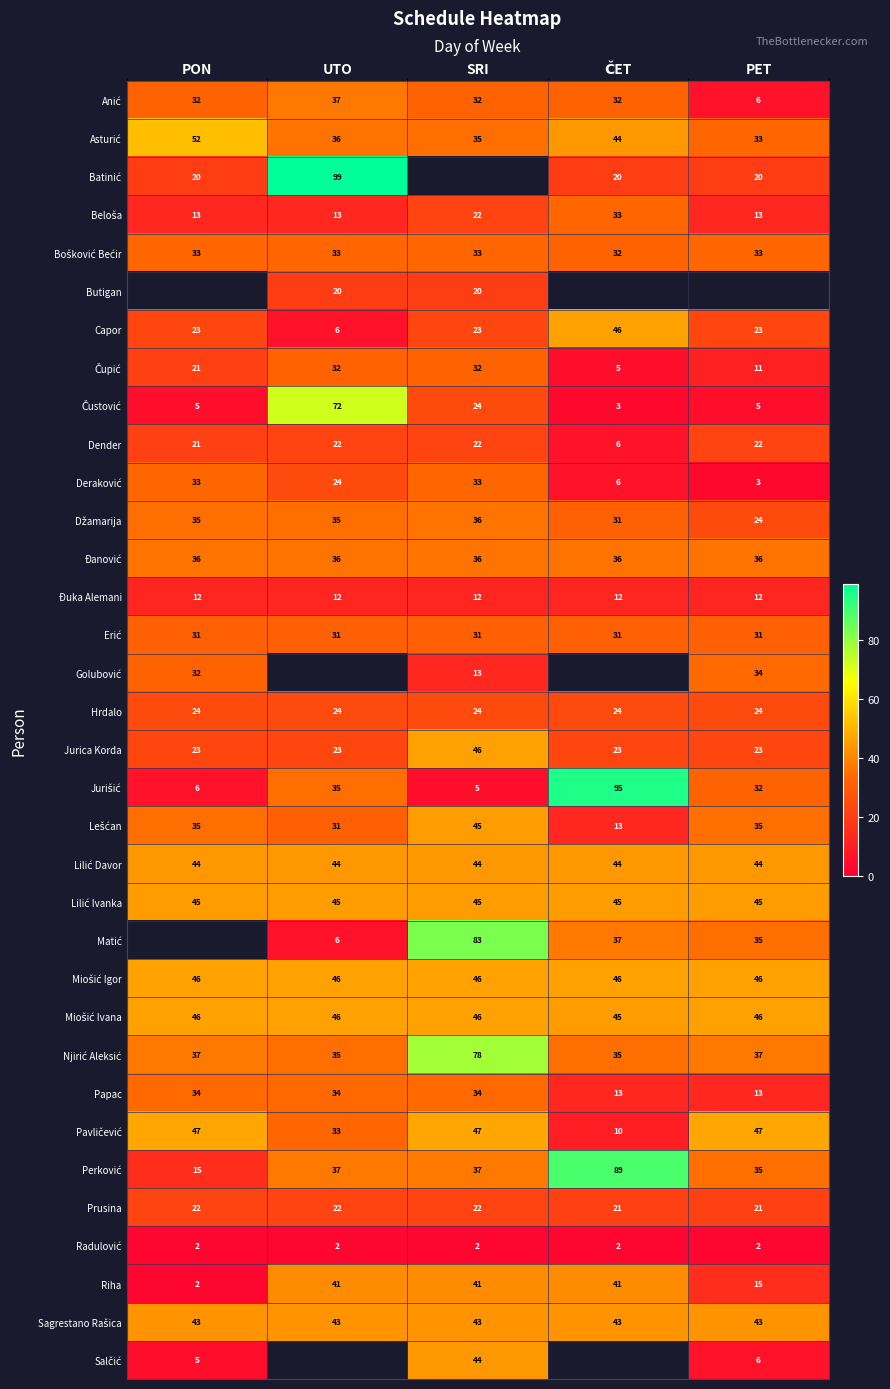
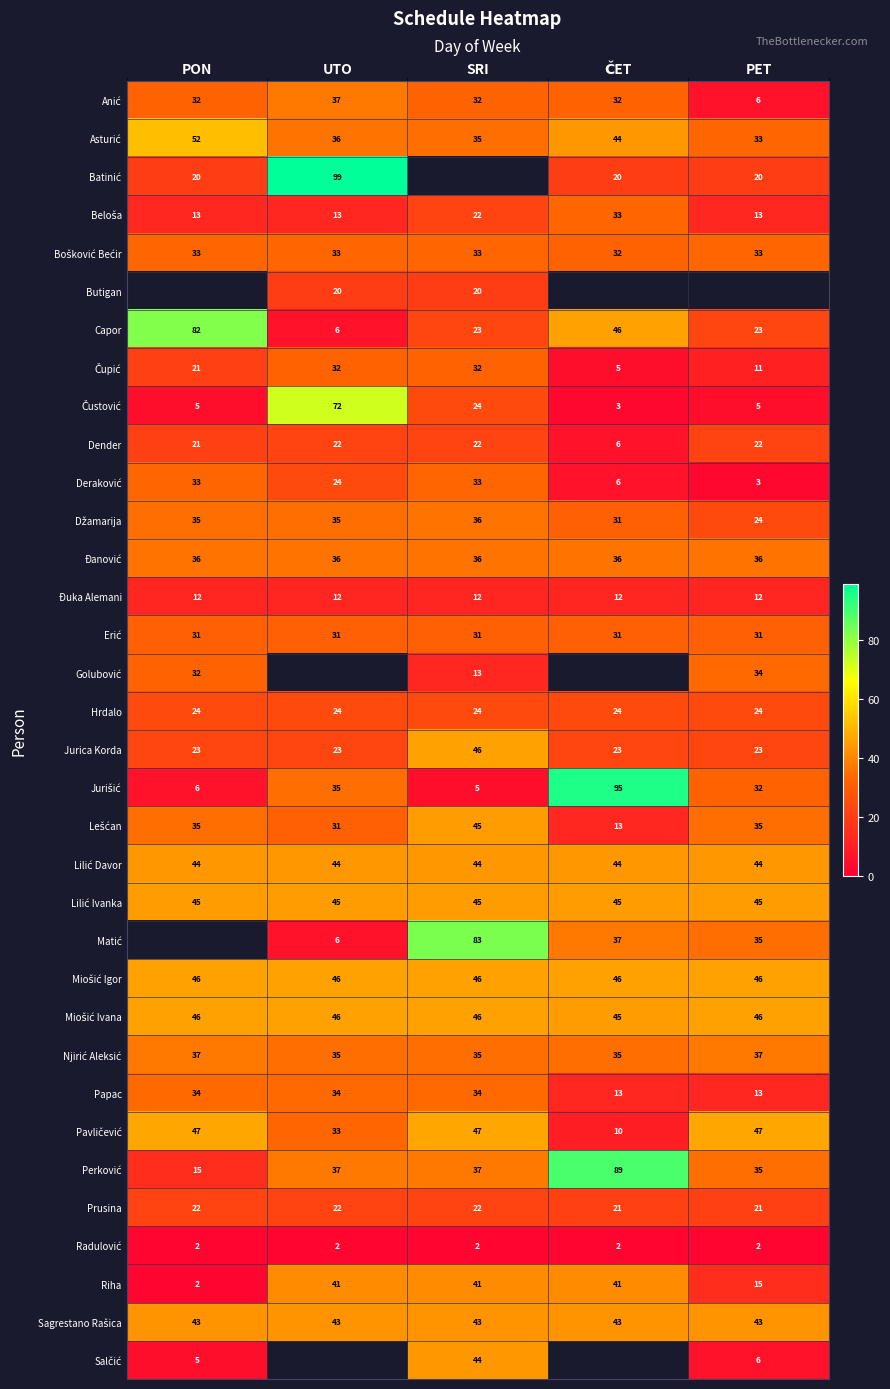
Capor, PON: 23 -> 82
Njirić Aleksić, SRI: 78 -> 35
